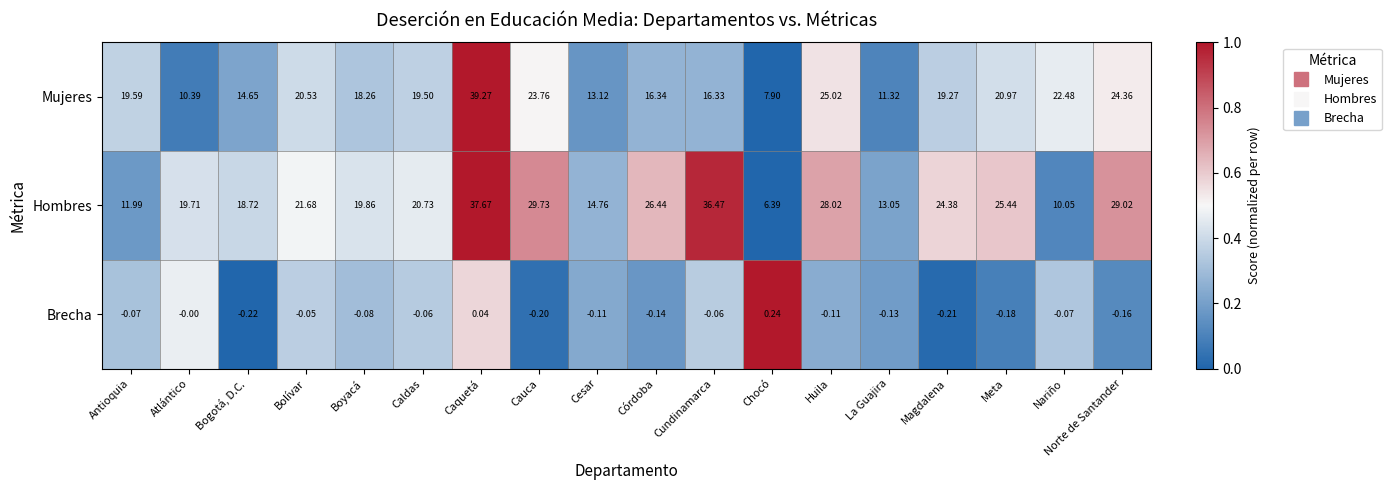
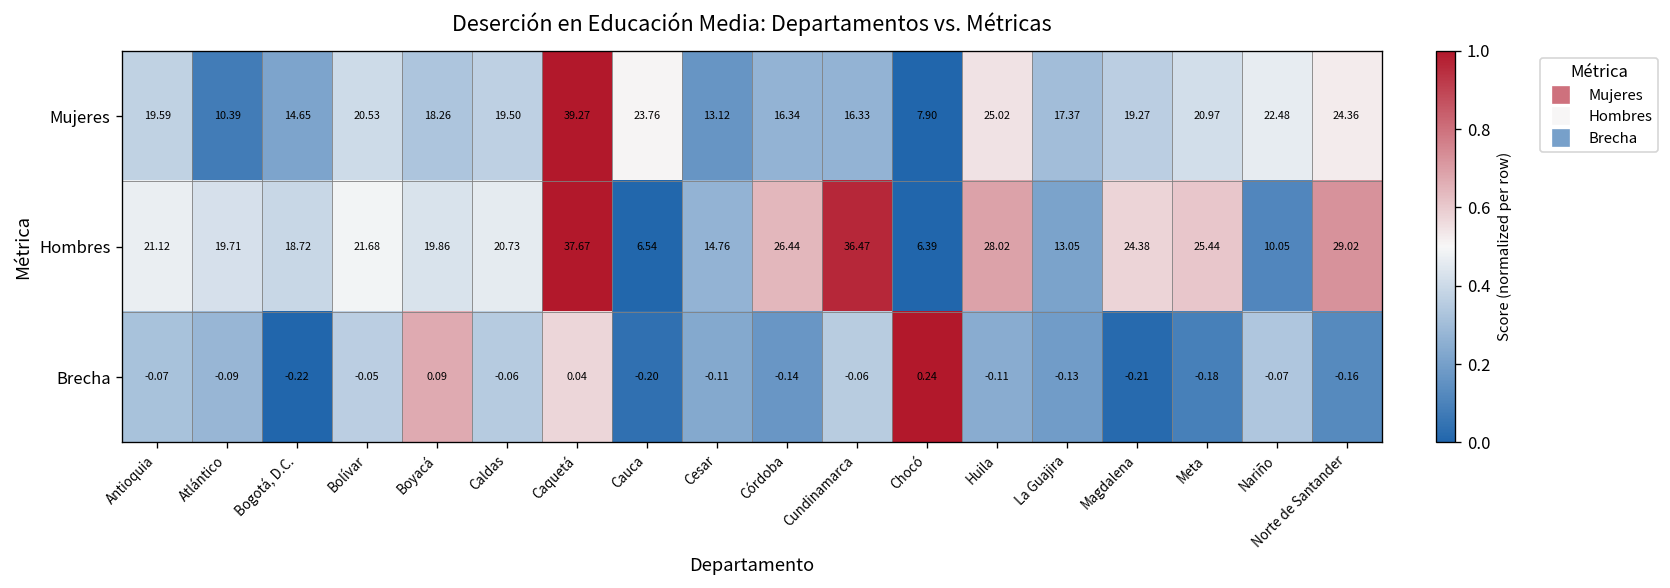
Mujeres, La Guajira: 11.32 -> 17.37
Hombres, Antioquia: 11.99 -> 21.12
Hombres, Cauca: 29.73 -> 6.54
Brecha, Atlántico: -0.00 -> -0.09
Brecha, Boyacá: -0.08 -> 0.09
